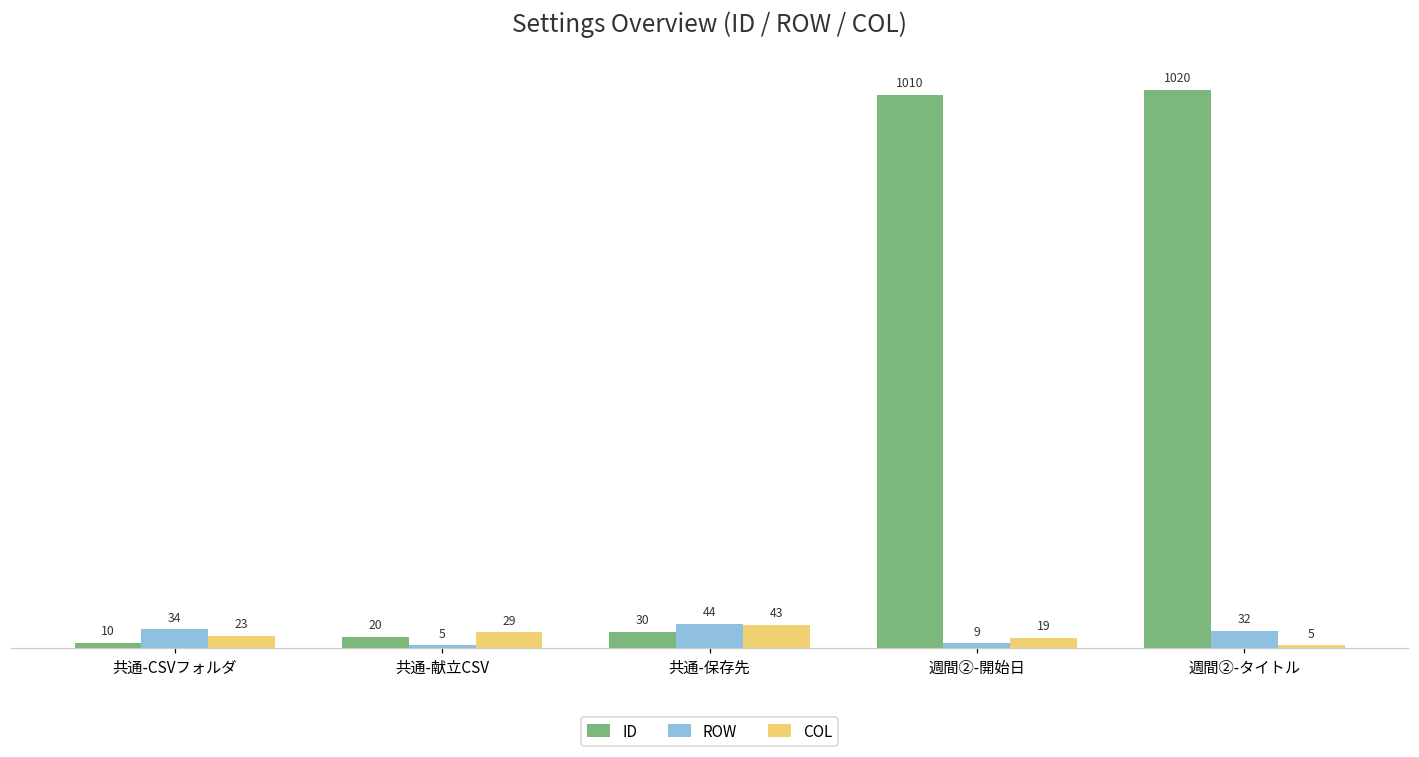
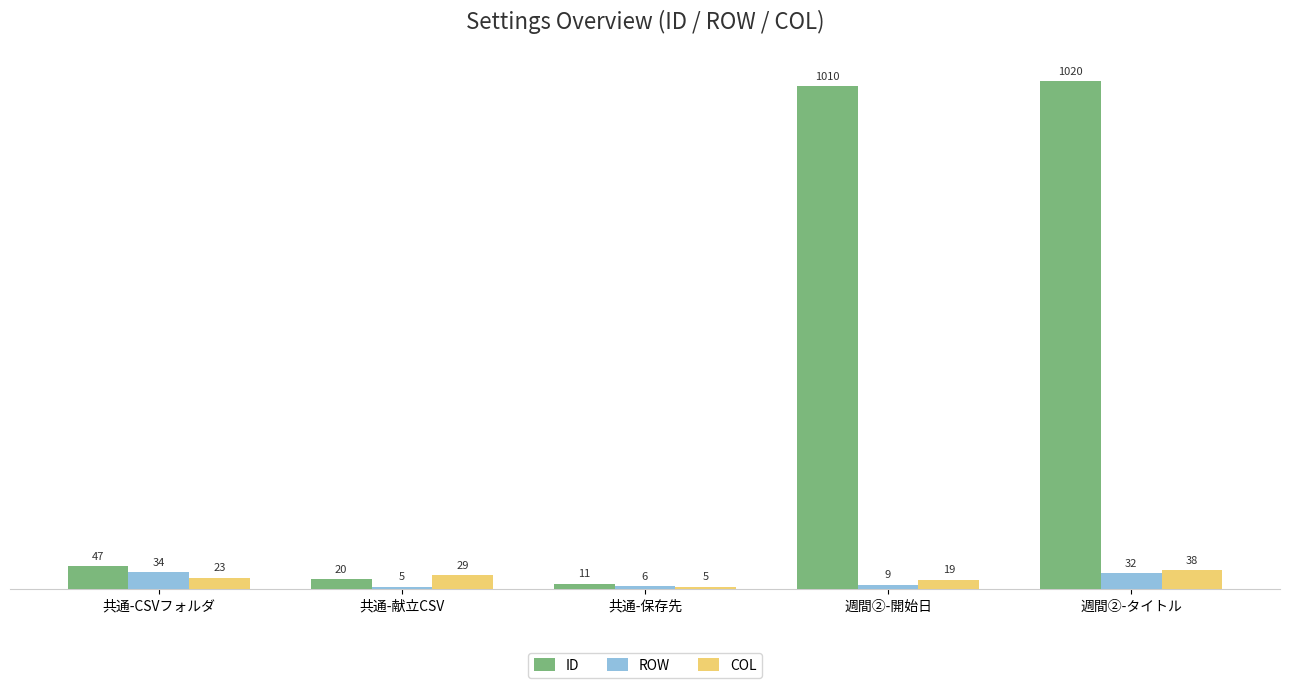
ID, 共通-CSVフォルダ: 10 -> 47
ID, 共通-保存先: 30 -> 11
ROW, 共通-保存先: 44 -> 6
COL, 共通-保存先: 43 -> 5
COL, 週間②-タイトル: 5 -> 38
